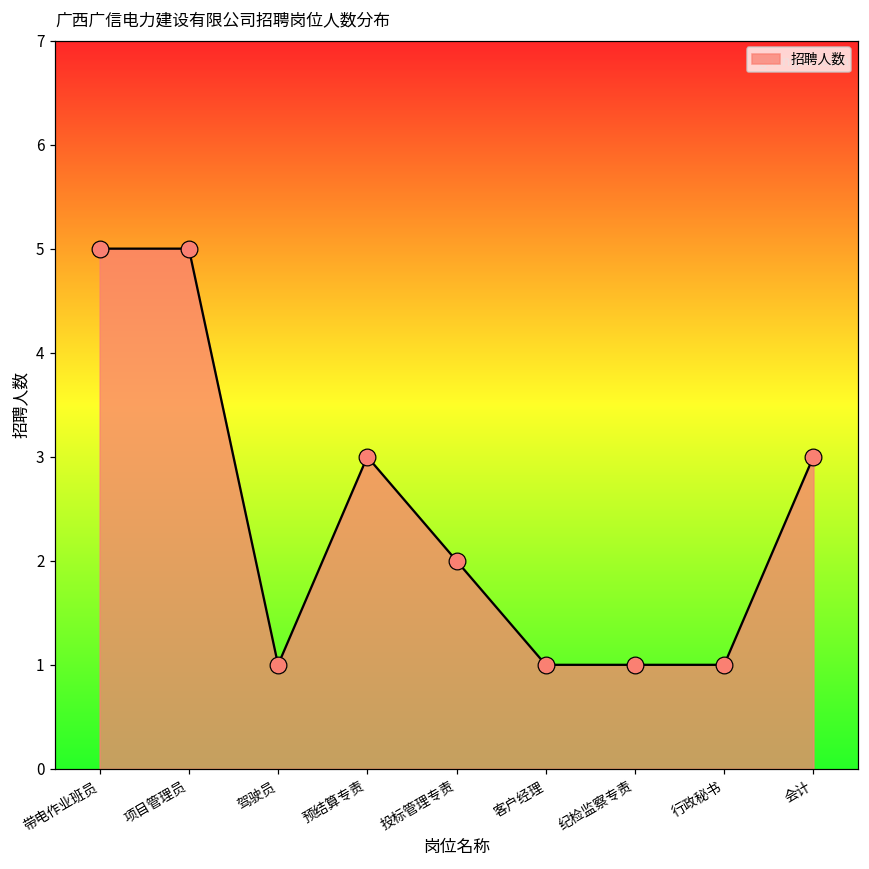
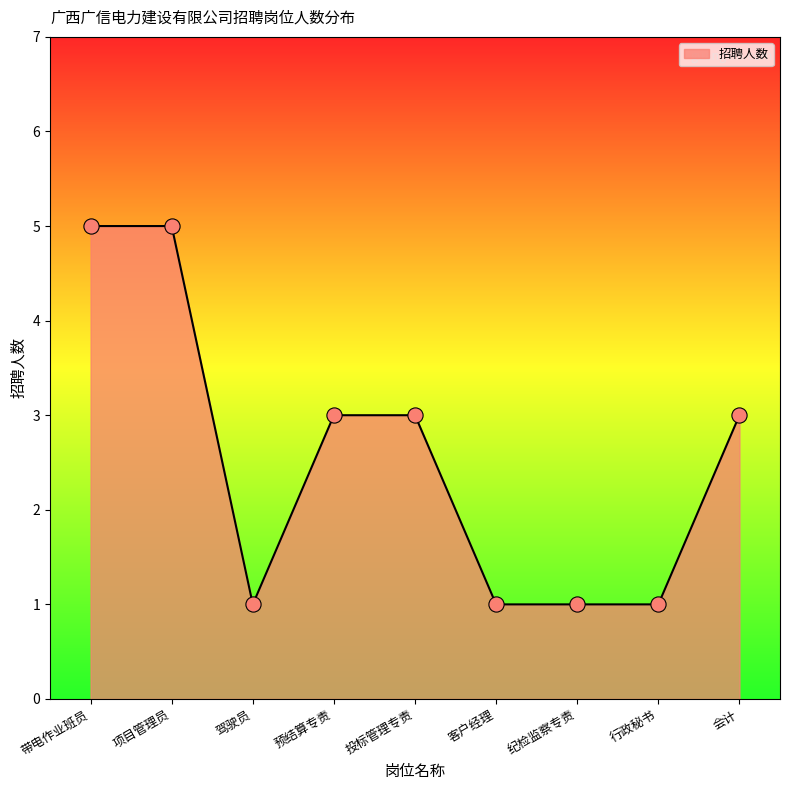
投标管理专责: 2 -> 3
